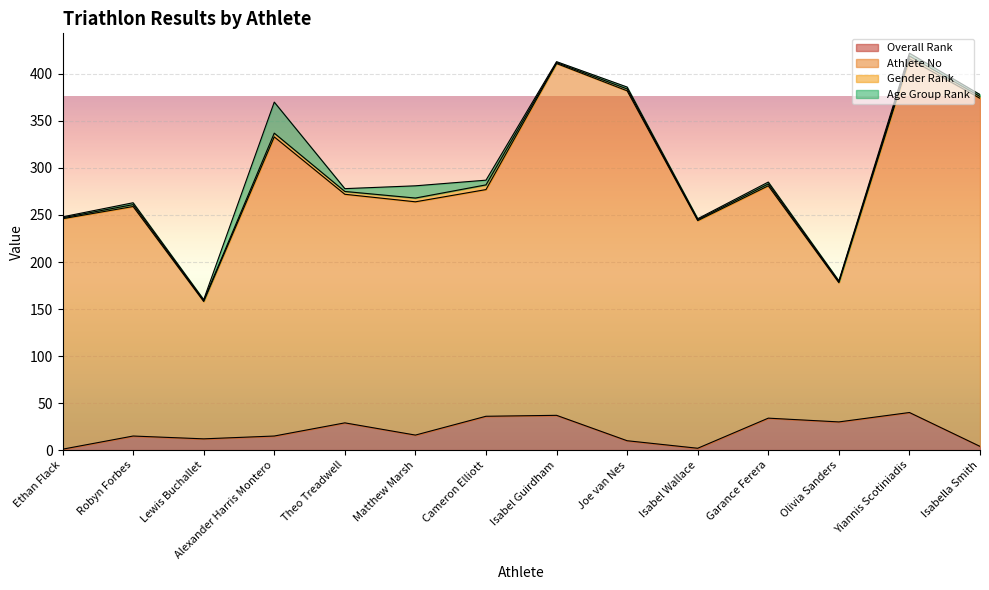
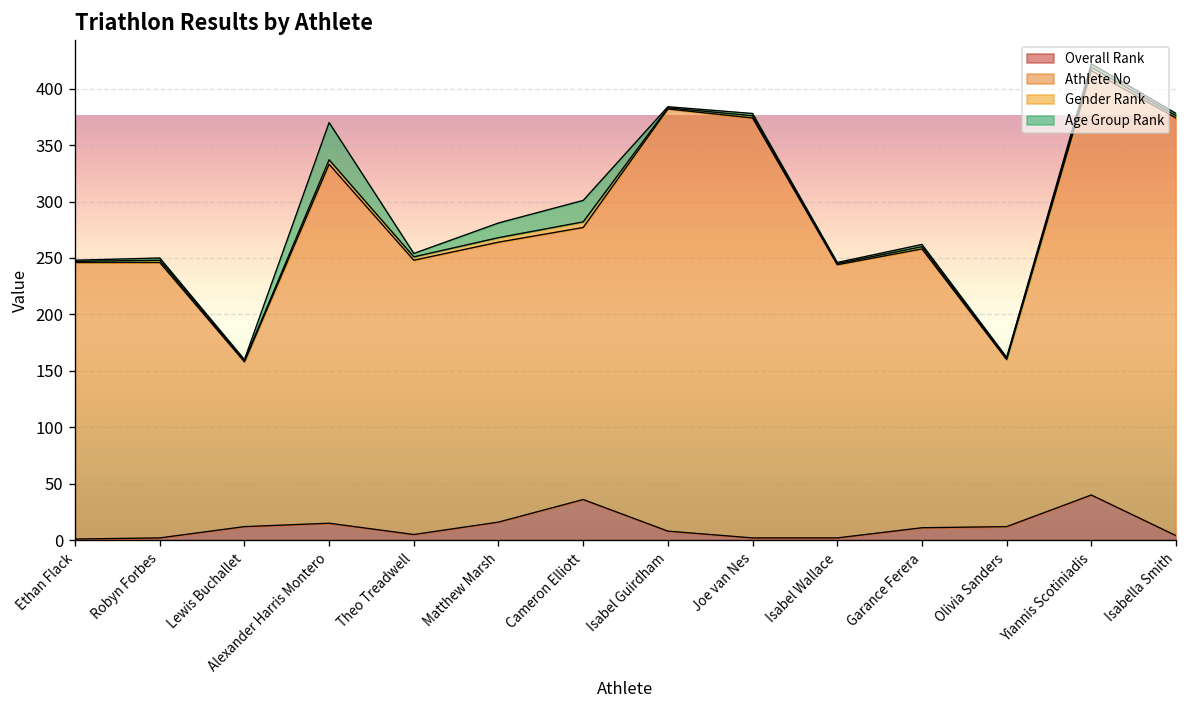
Overall Rank, Robyn Forbes: 20 -> 0
Overall Rank, Theo Treadwell: 30 -> 10
Age Group Rank, Cameron Elliott: 10 -> 20
Overall Rank, Isabel Guirdham: 40 -> 10
Overall Rank, Joe van Nes: 10 -> 0
Overall Rank, Garance Ferera: 30 -> 10
Overall Rank, Olivia Sanders: 30 -> 10
